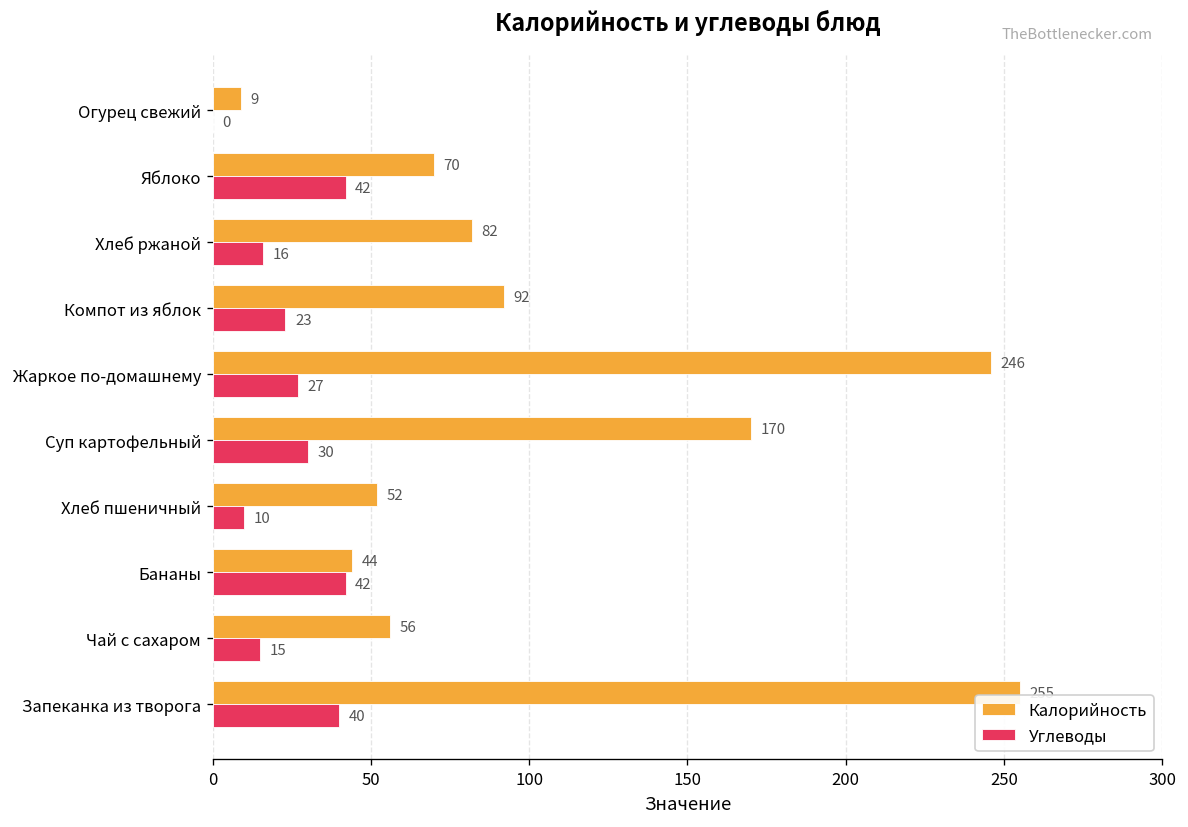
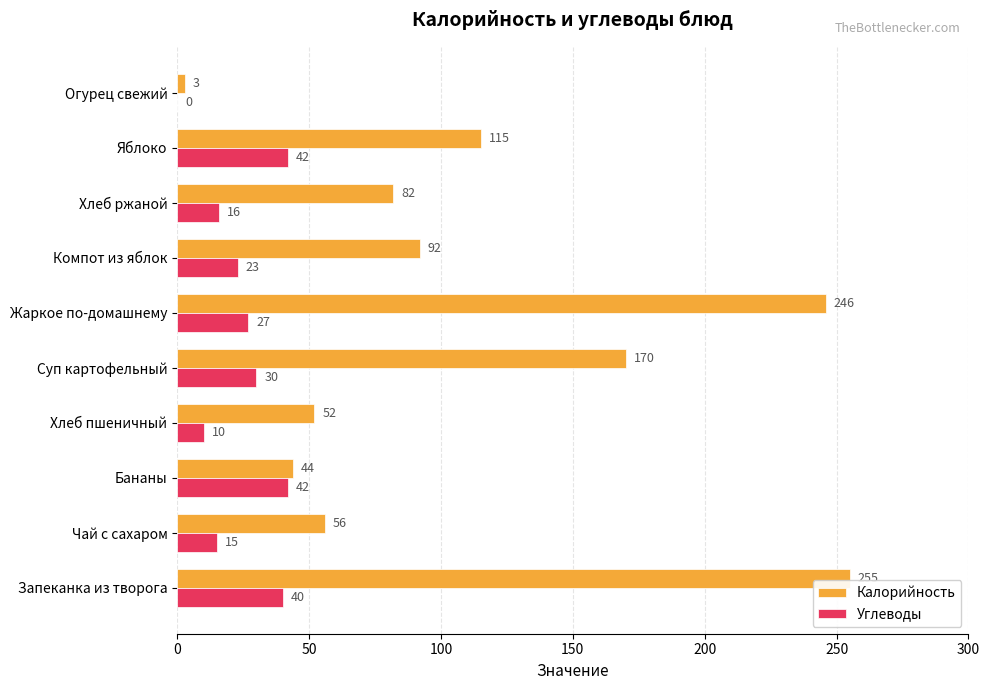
Калорийность, Огурец свежий: 9 -> 3
Калорийность, Яблоко: 70 -> 115
